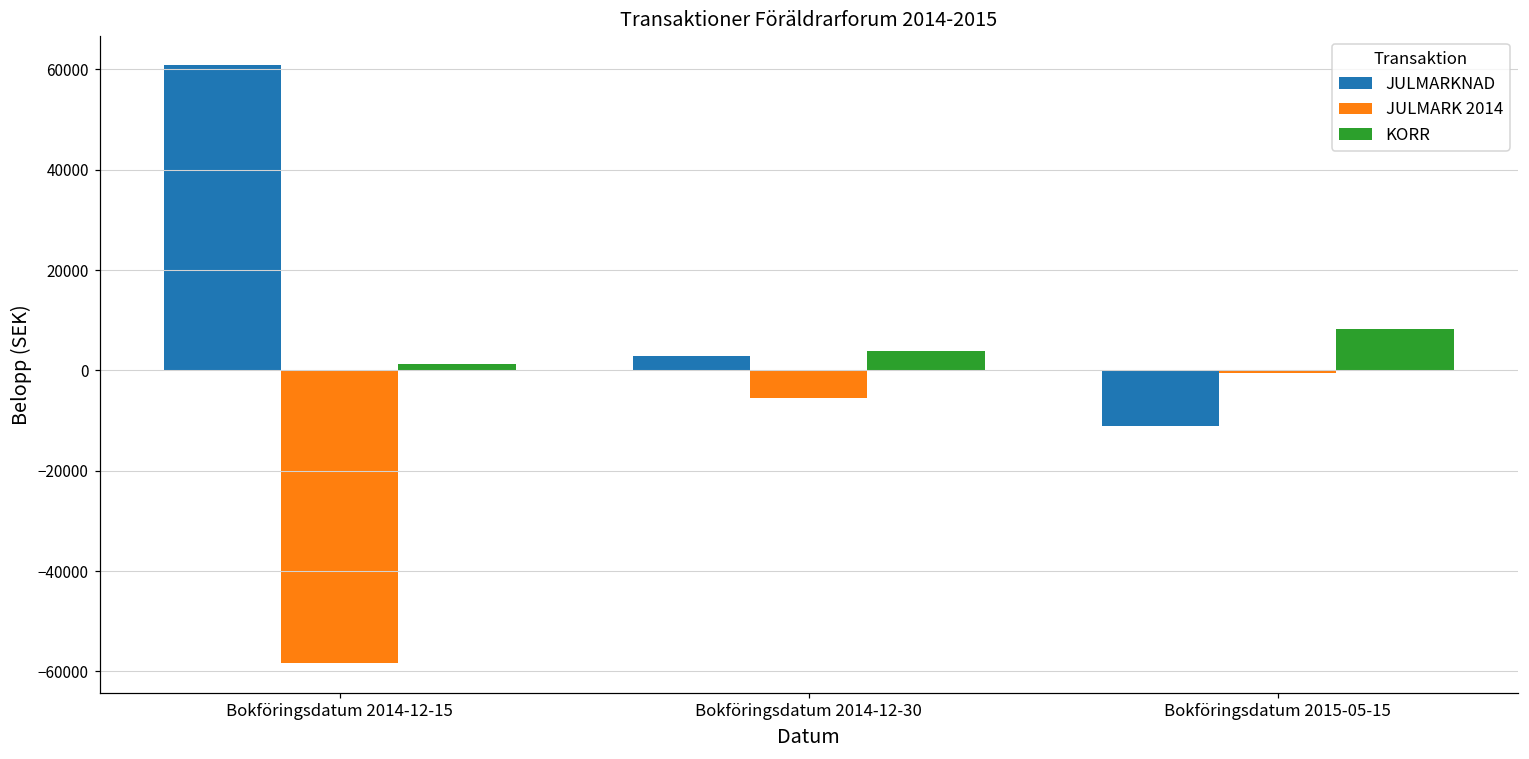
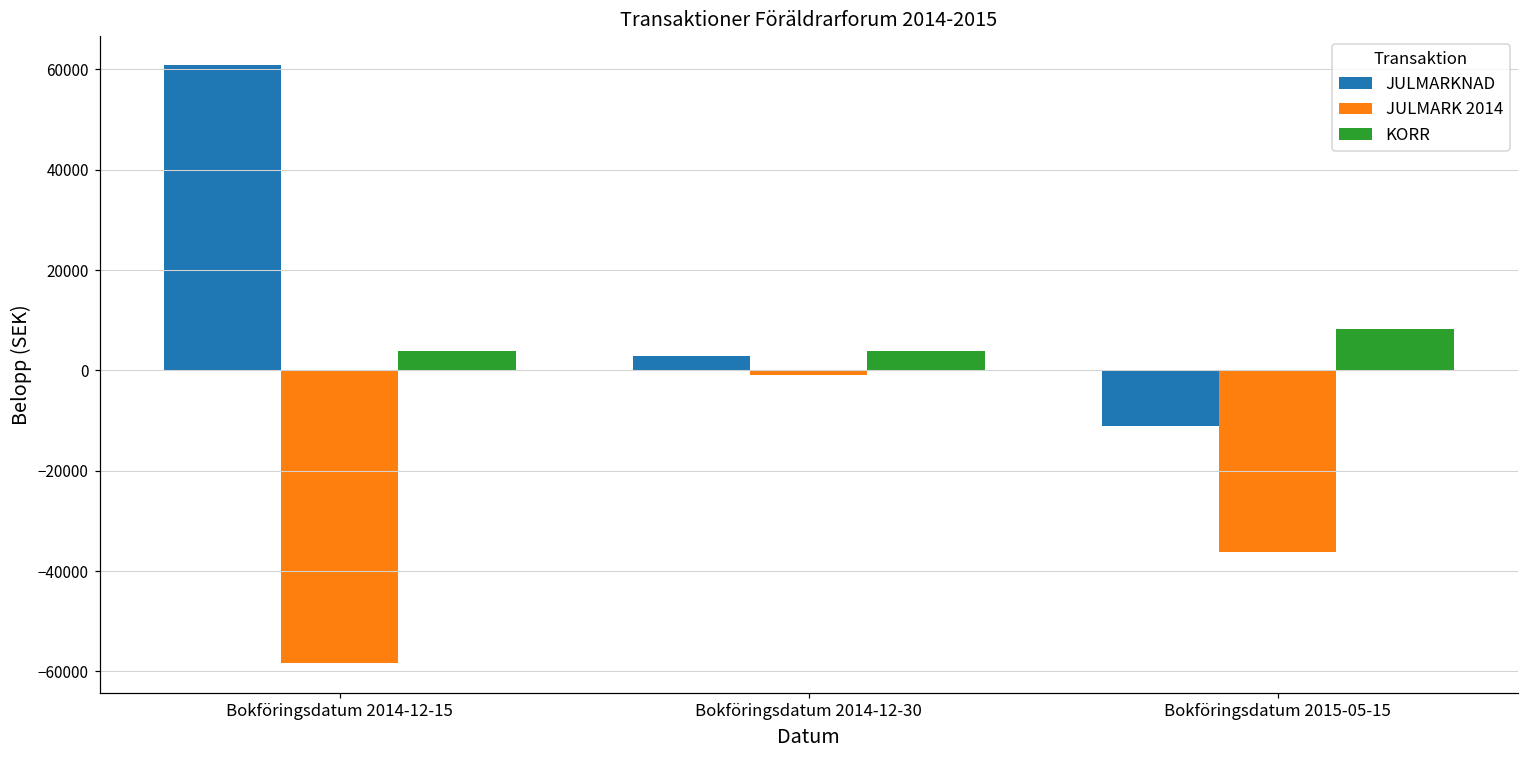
KORR, Bokföringsdatum 2014-12-15: 1000 -> 4000
JULMARK 2014, Bokföringsdatum 2014-12-30: -5000 -> -1000
JULMARK 2014, Bokföringsdatum 2015-05-15: -1000 -> -36000
